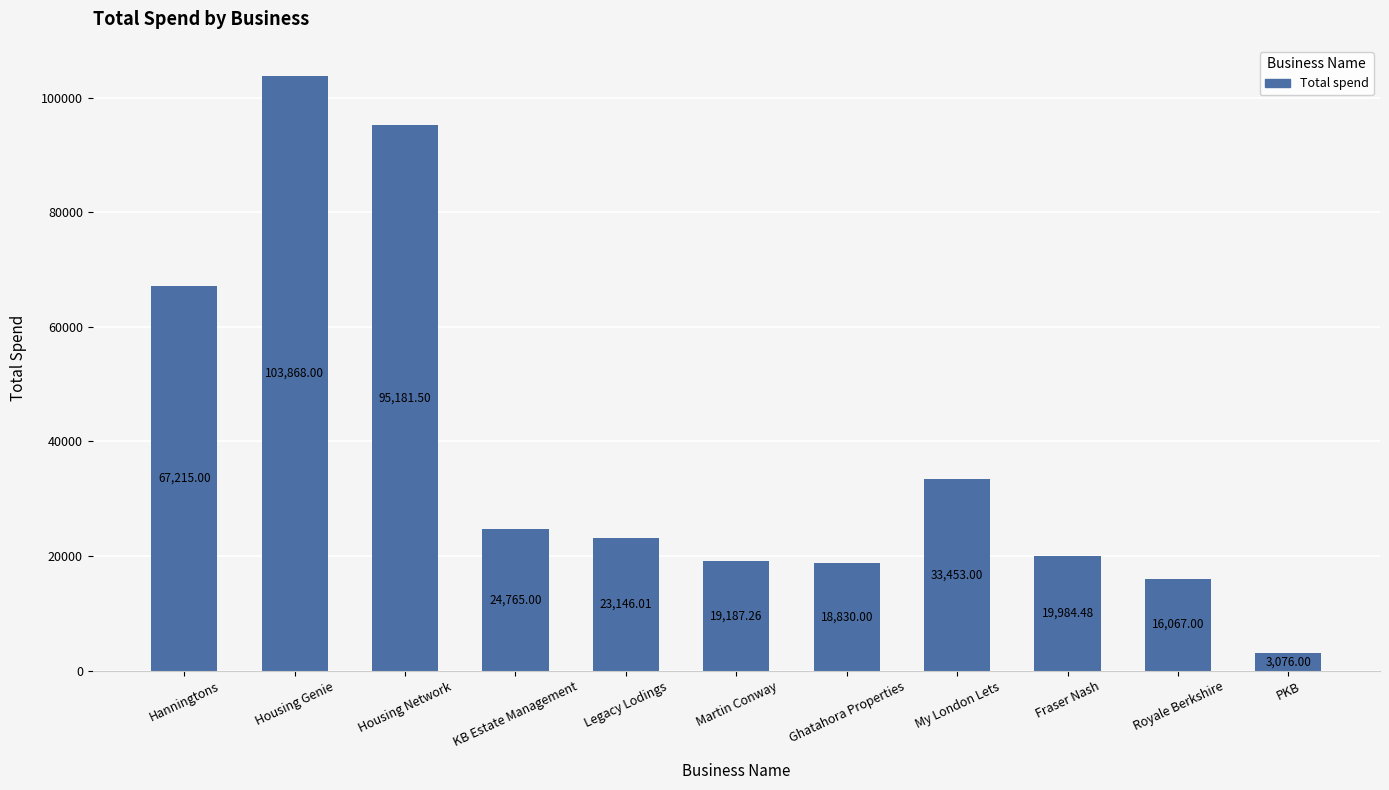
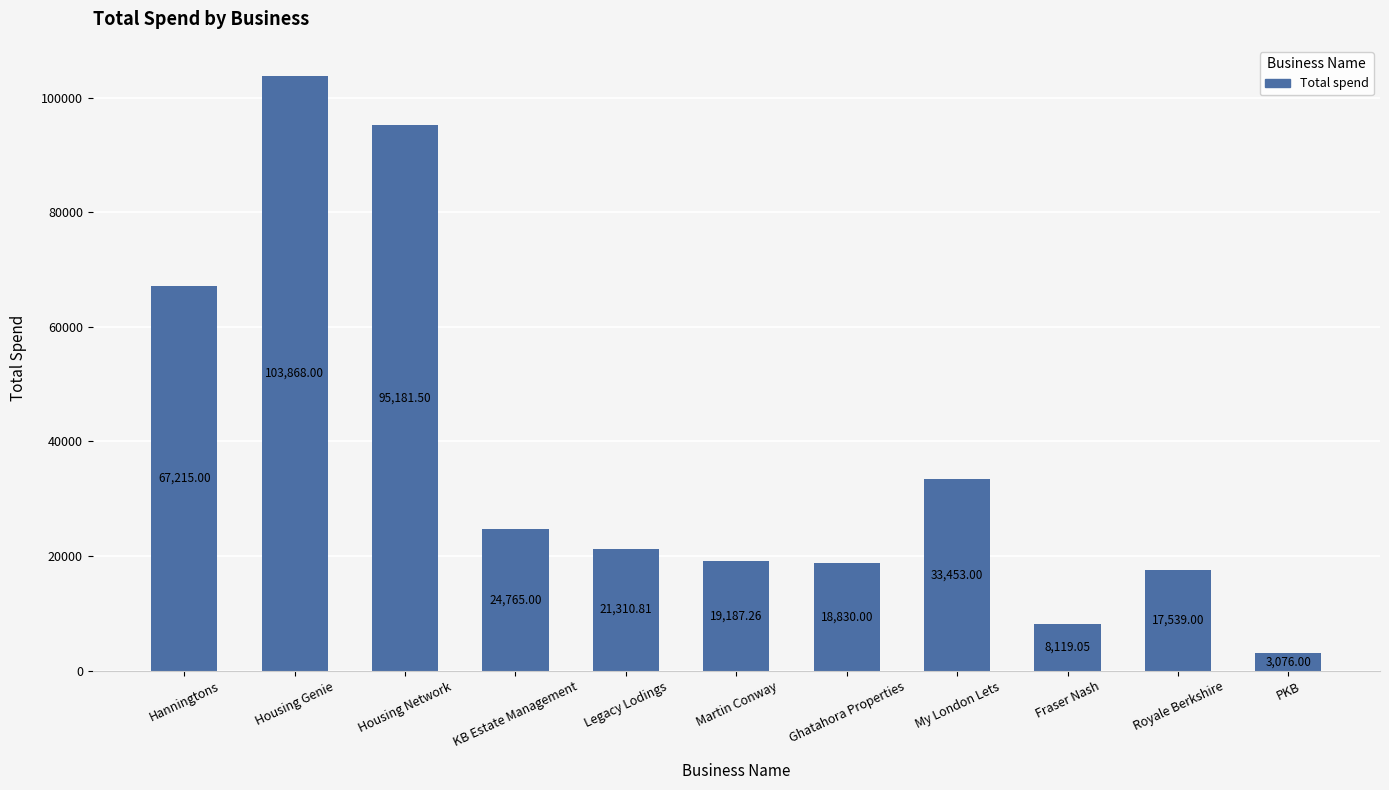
Legacy Lodings: 23,146.01 -> 21,310.81
Fraser Nash: 19,984.48 -> 8,119.05
Royale Berkshire: 16,067.00 -> 17,539.00
